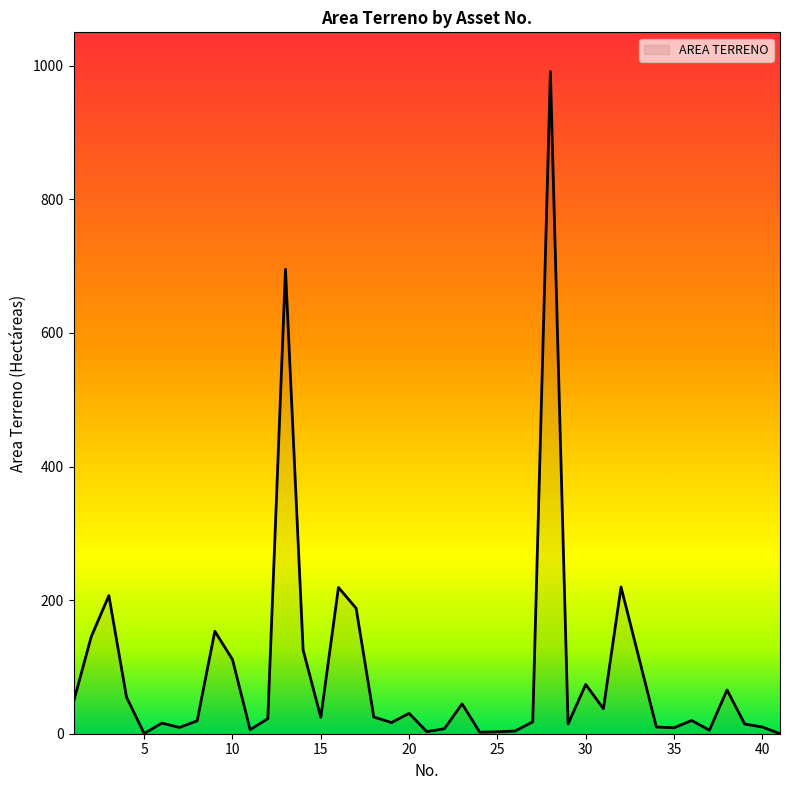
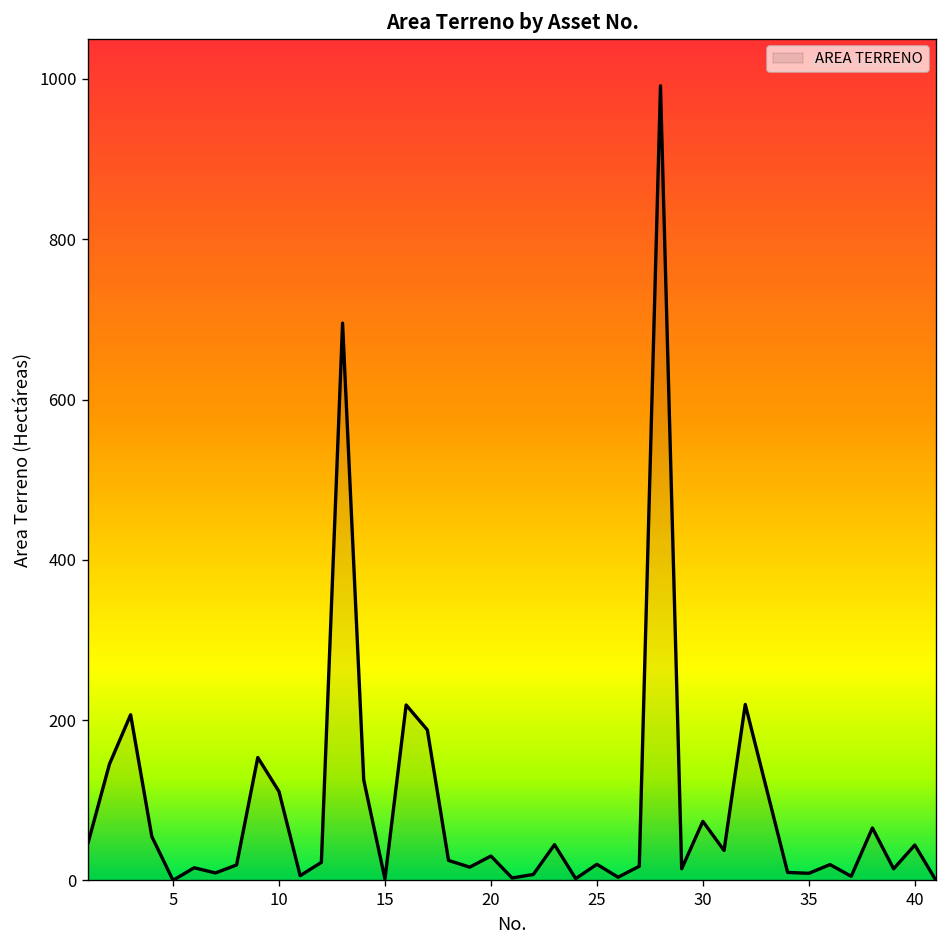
15: 20 -> 0
25: 0 -> 20
40: 10 -> 40
